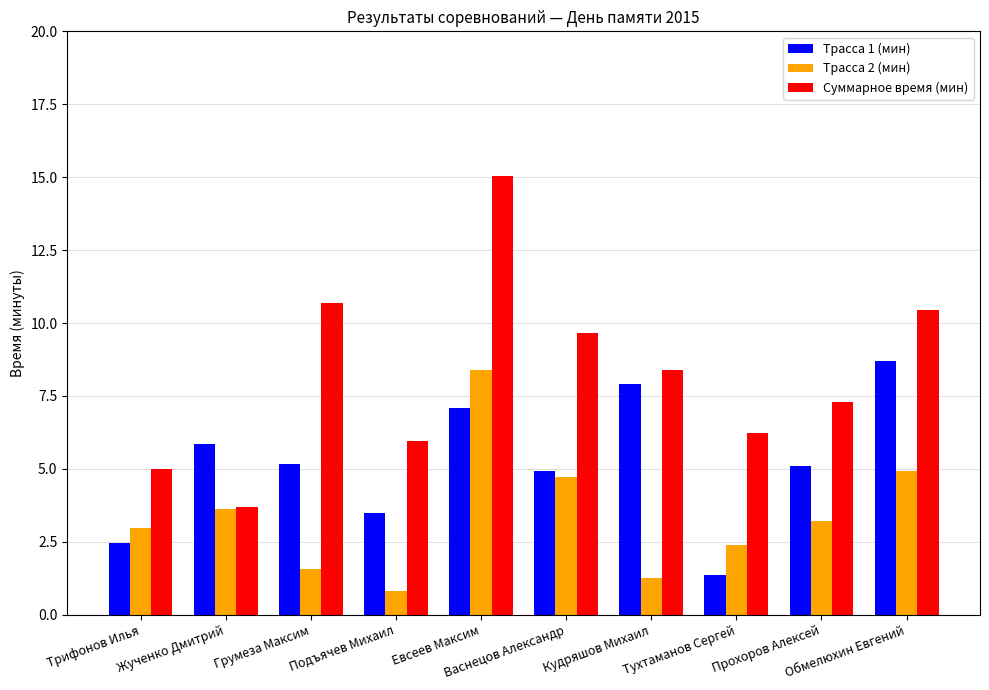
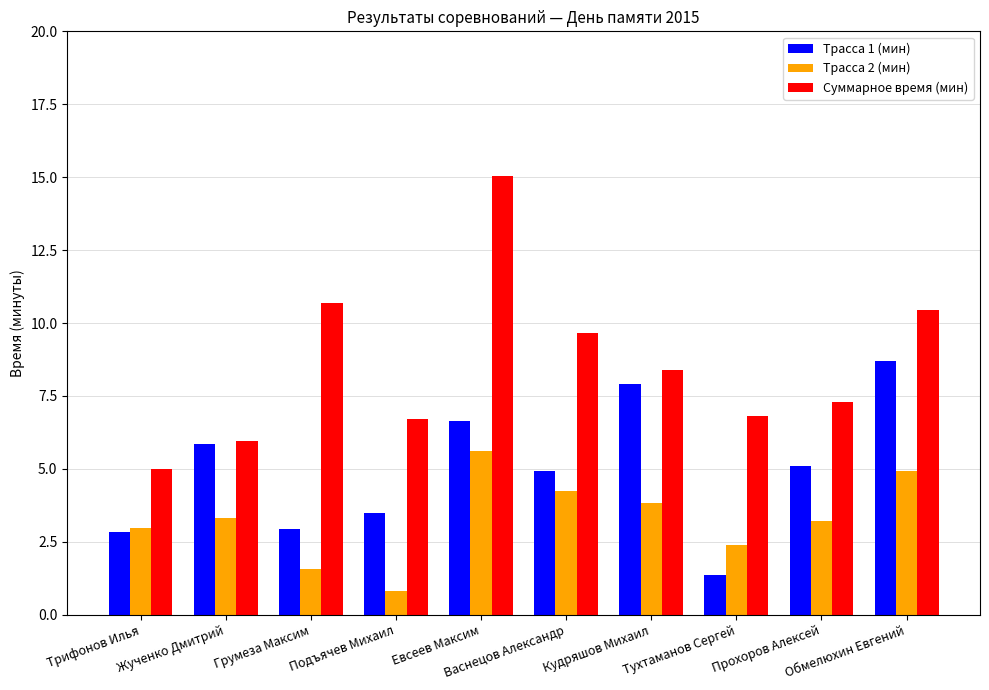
Трасса 1 (мин), Трифонов Илья: 2.5 -> 2.9
Трасса 2 (мин), Жученко Дмитрий: 3.6 -> 3.3
Суммарное время (мин), Жученко Дмитрий: 3.7 -> 6.0
Трасса 1 (мин), Грумеза Максим: 5.2 -> 3.0
Суммарное время (мин), Подъячев Михаил: 6.0 -> 6.7
Трасса 1 (мин), Евсеев Максим: 7.1 -> 6.7
Трасса 2 (мин), Евсеев Максим: 8.4 -> 5.6
Трасса 2 (мин), Васнецов Александр: 4.7 -> 4.2
Трасса 2 (мин), Кудряшов Михаил: 1.3 -> 3.8
Суммарное время (мин), Тухтаманов Сергей: 6.2 -> 6.8
